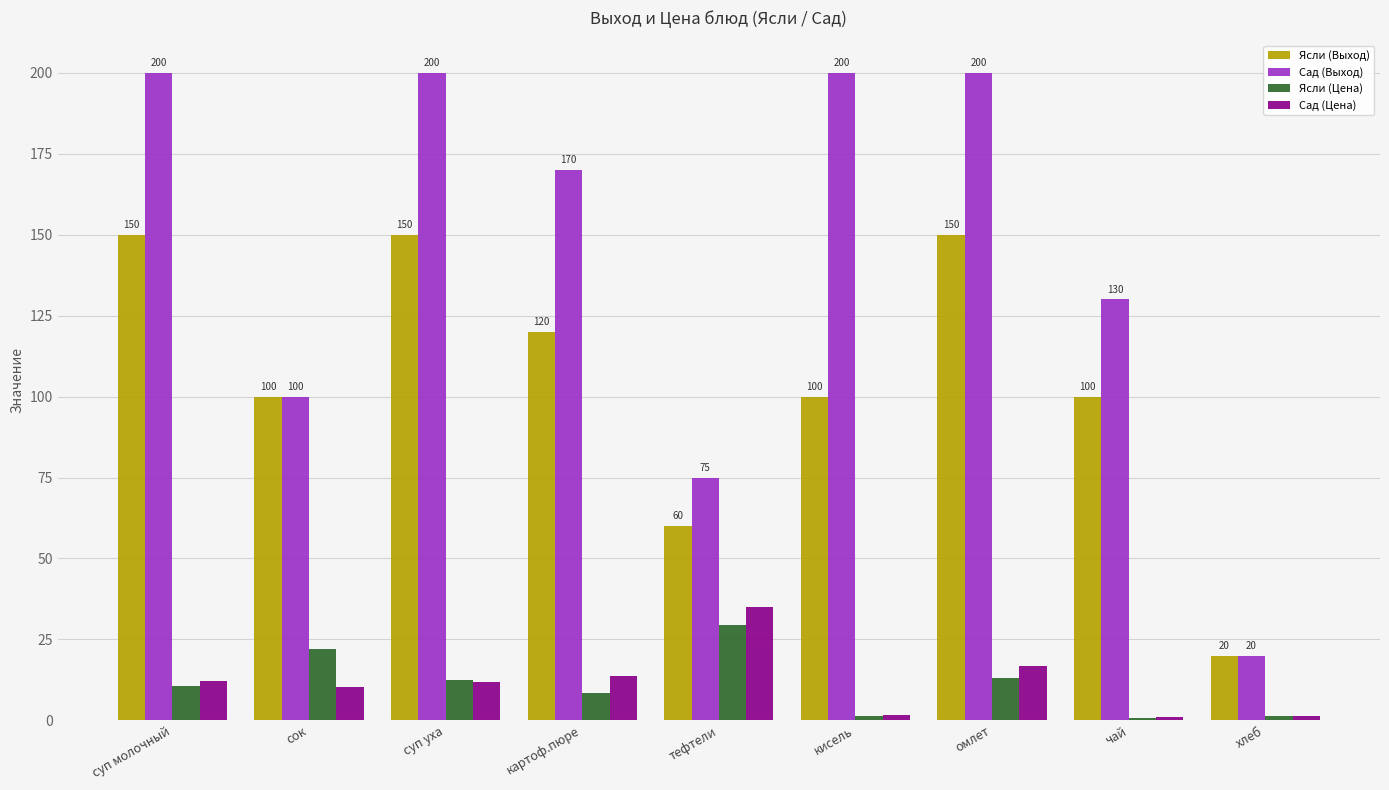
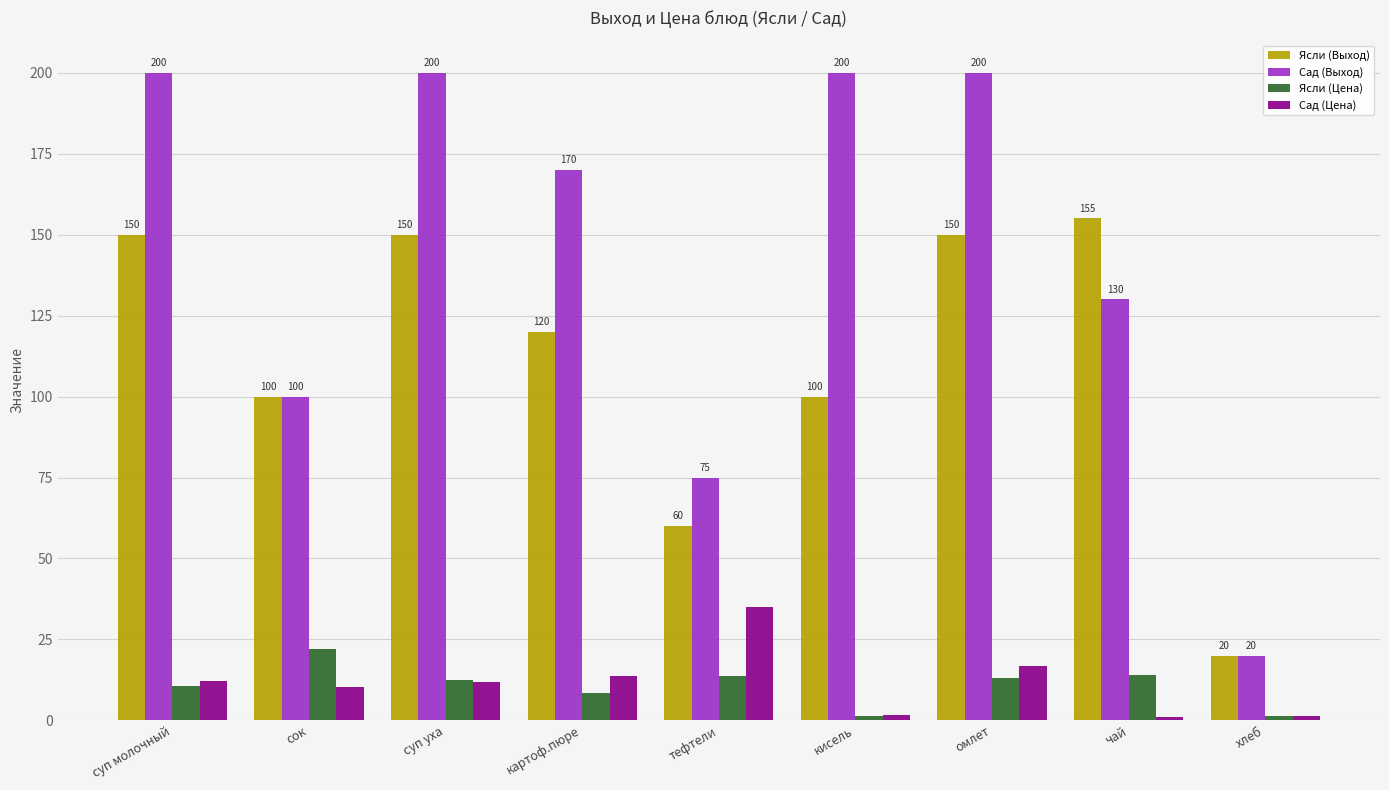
Ясли (Цена), тефтели: 30 -> 14
Ясли (Выход), чай: 100 -> 155
Ясли (Цена), чай: 1 -> 14
